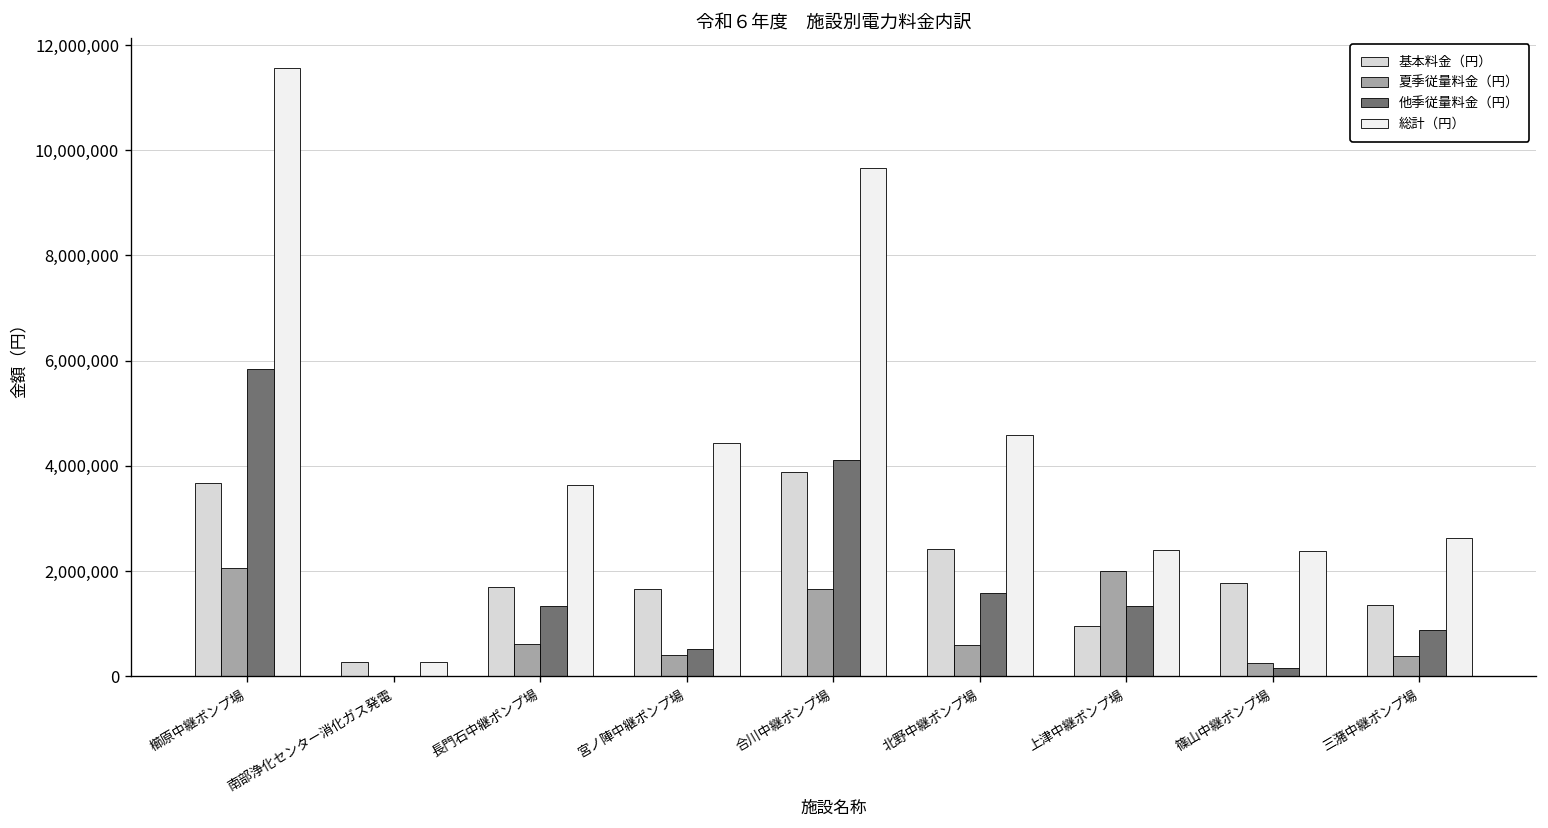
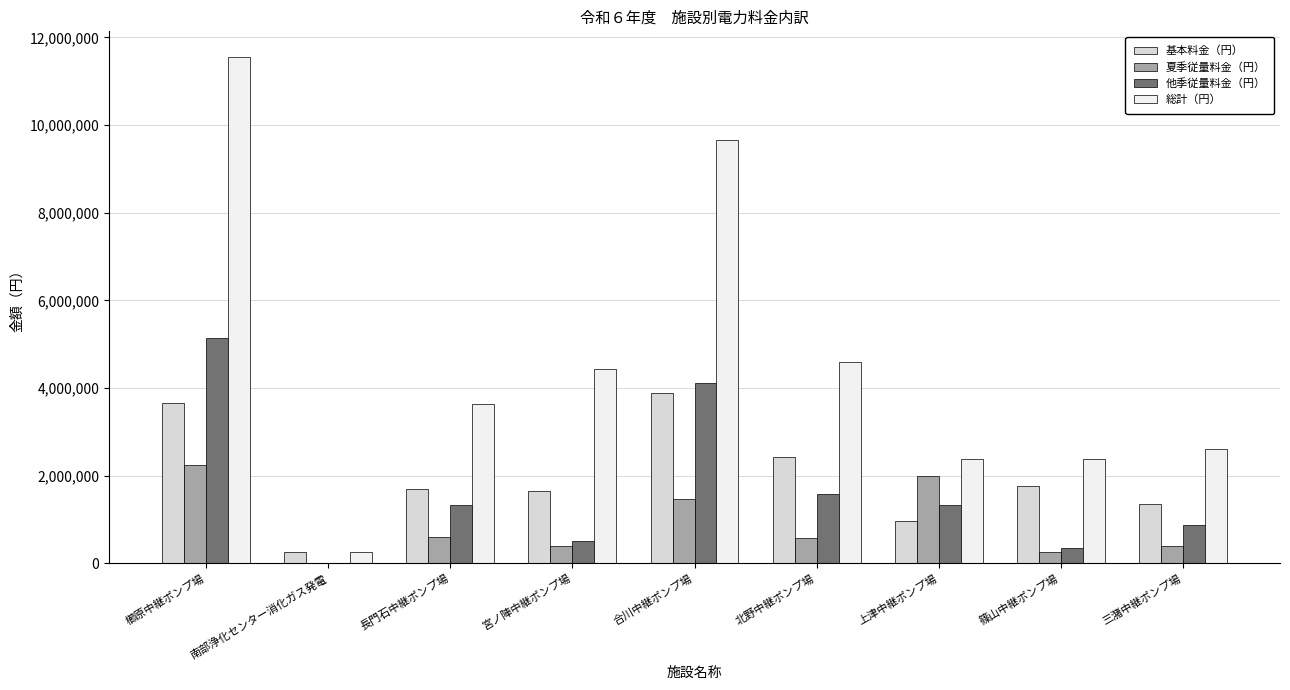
夏季従量料金（円）, 櫛原中継ポンプ場: 2,100,000 -> 2,200,000
他季従量料金（円）, 櫛原中継ポンプ場: 5,800,000 -> 5,100,000
夏季従量料金（円）, 合川中継ポンプ場: 1,700,000 -> 1,500,000
他季従量料金（円）, 篠山中継ポンプ場: 100,000 -> 400,000
